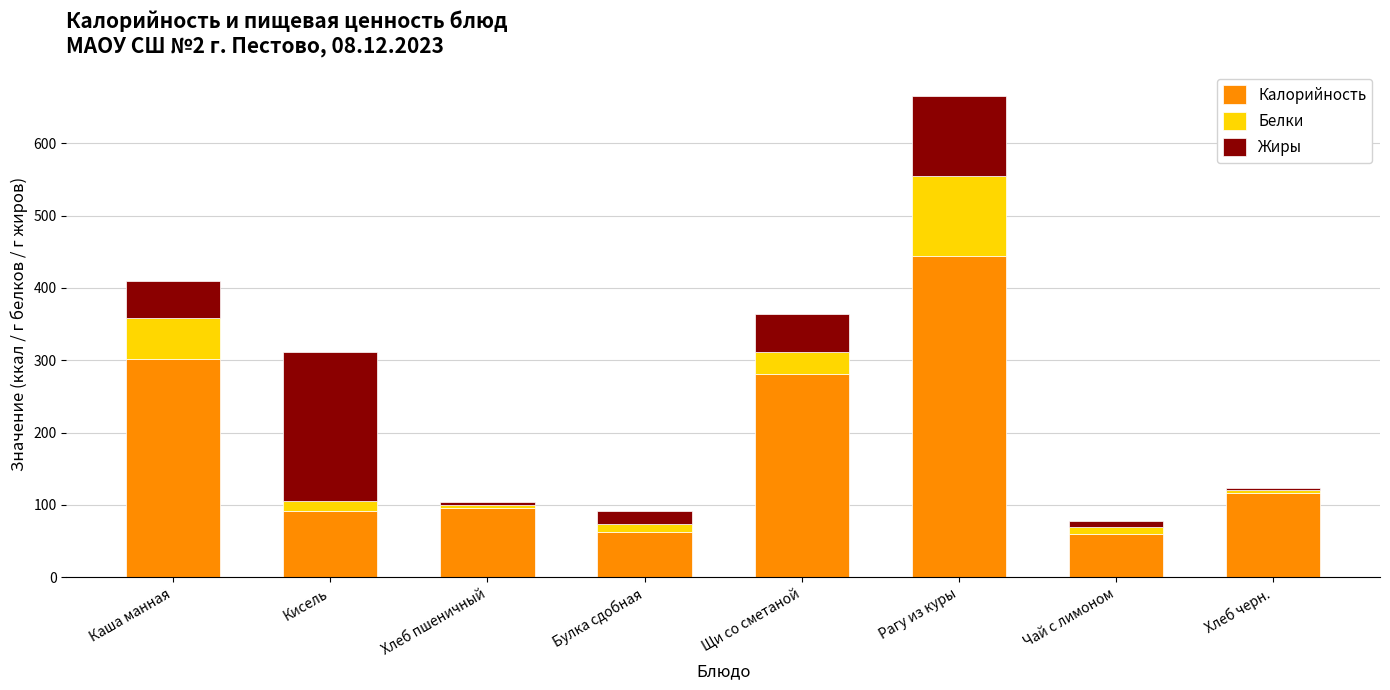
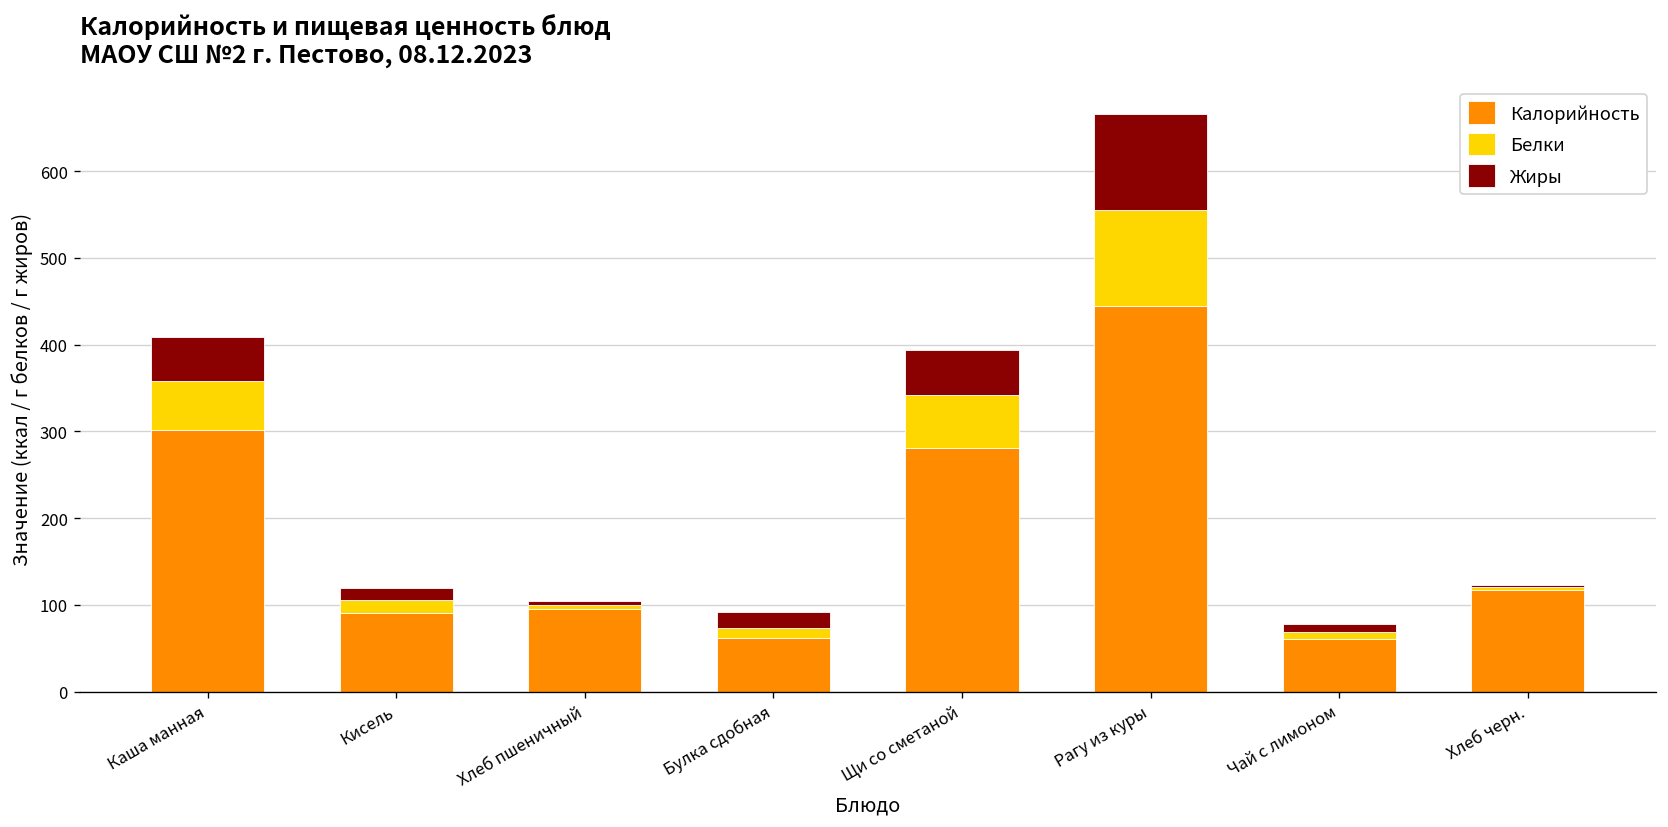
Жиры, Кисель: 210 -> 10
Белки, Щи со сметаной: 30 -> 60
